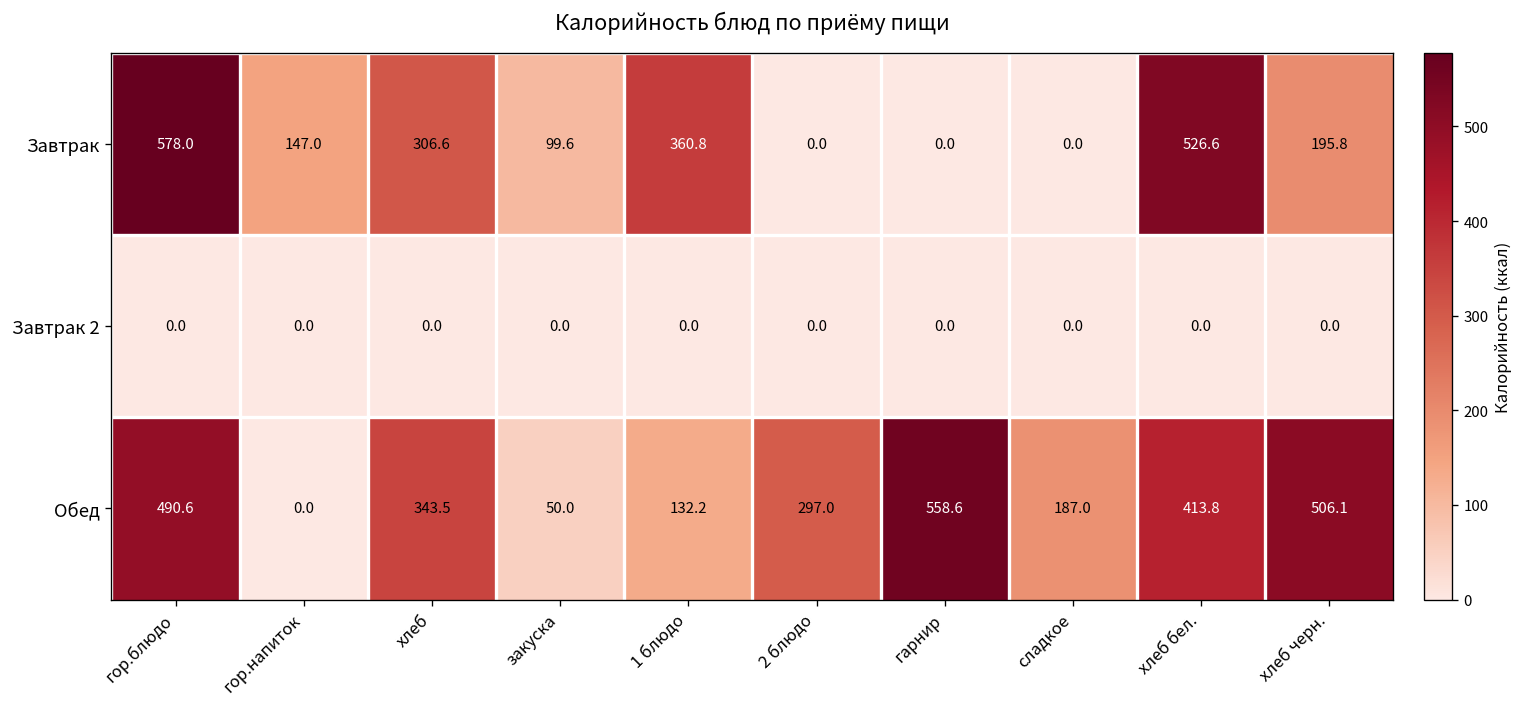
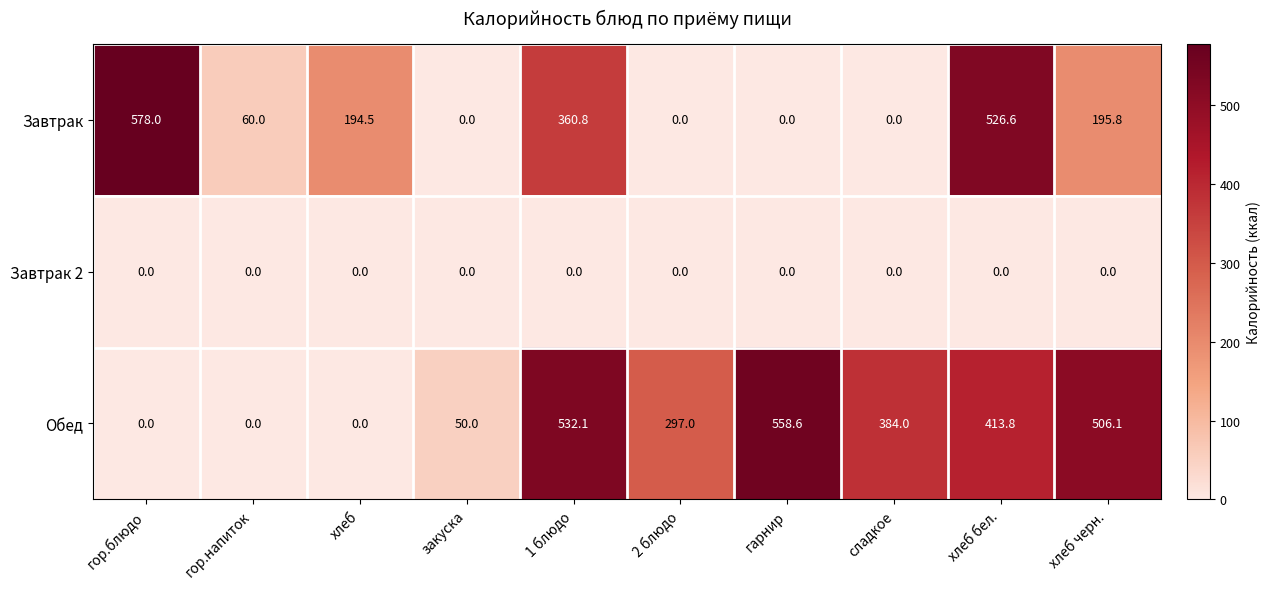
Завтрак, гор.напиток: 147.0 -> 60.0
Завтрак, хлеб: 306.6 -> 194.5
Завтрак, закуска: 99.6 -> 0.0
Обед, гор.блюдо: 490.6 -> 0.0
Обед, хлеб: 343.5 -> 0.0
Обед, 1 блюдо: 132.2 -> 532.1
Обед, сладкое: 187.0 -> 384.0
